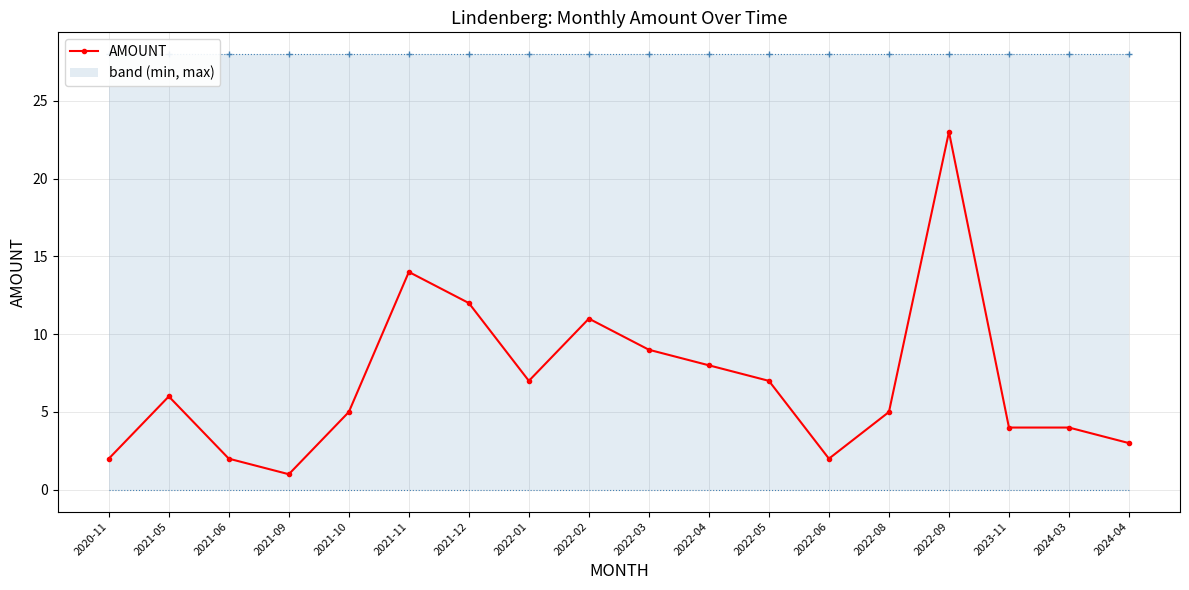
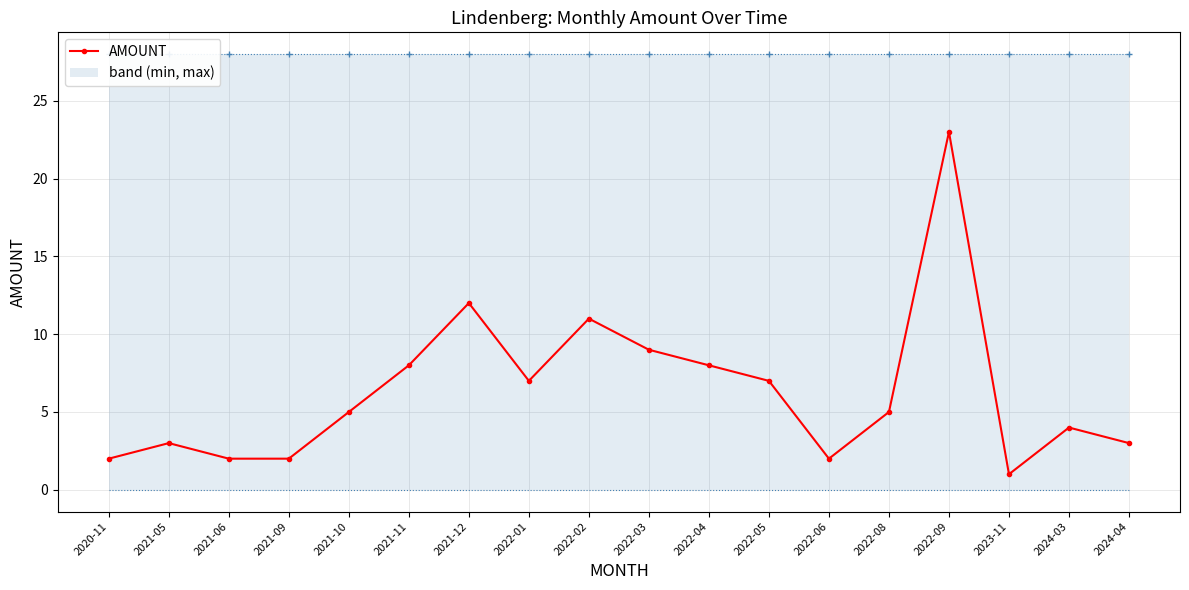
AMOUNT, 2021-05: 6 -> 3
AMOUNT, 2021-09: 1 -> 2
AMOUNT, 2021-11: 14 -> 8
AMOUNT, 2023-11: 4 -> 1
